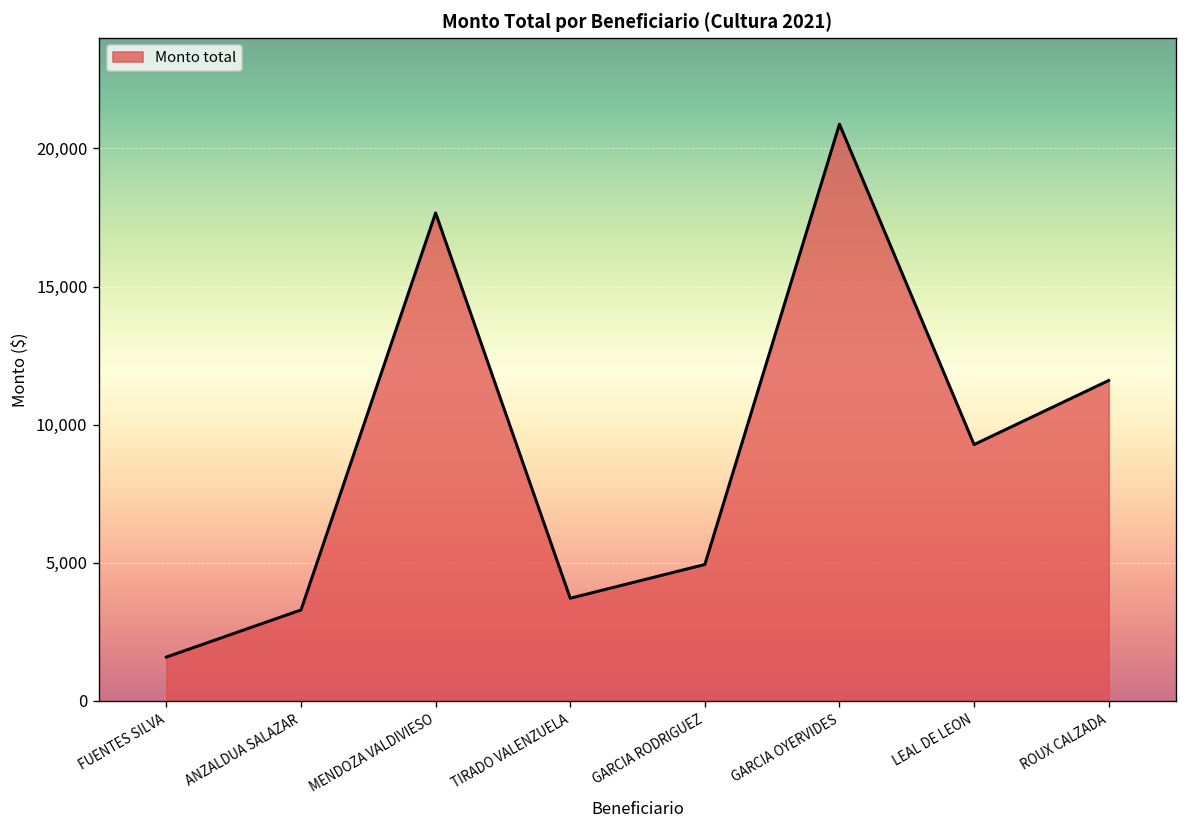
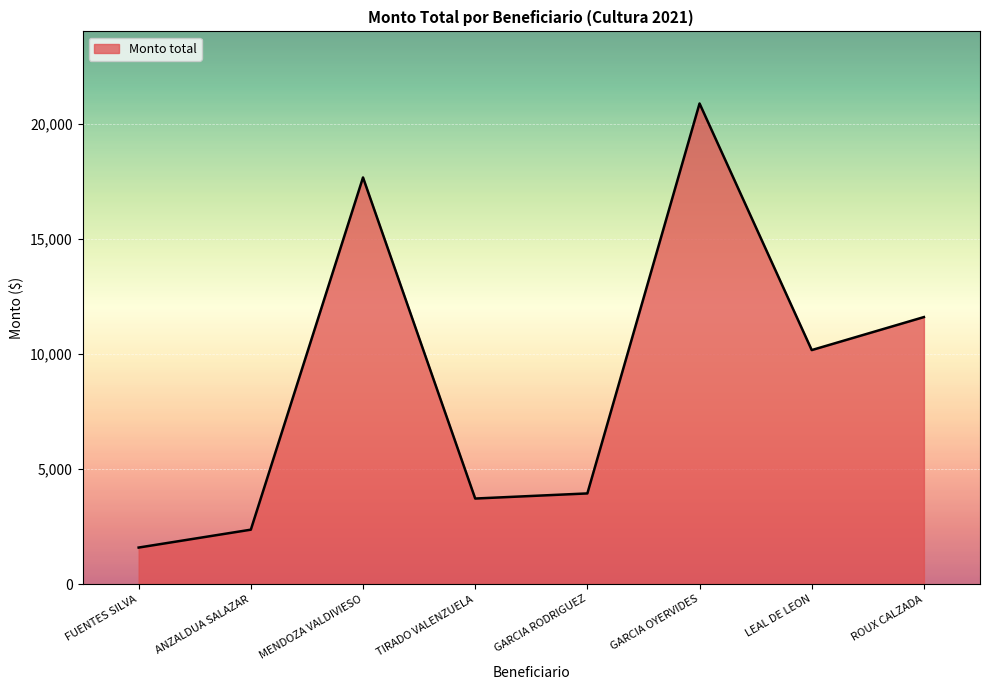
ANZALDUA SALAZAR: 3,300 -> 2,400
GARCIA RODRIGUEZ: 4,900 -> 3,900
LEAL DE LEON: 9,300 -> 10,200
